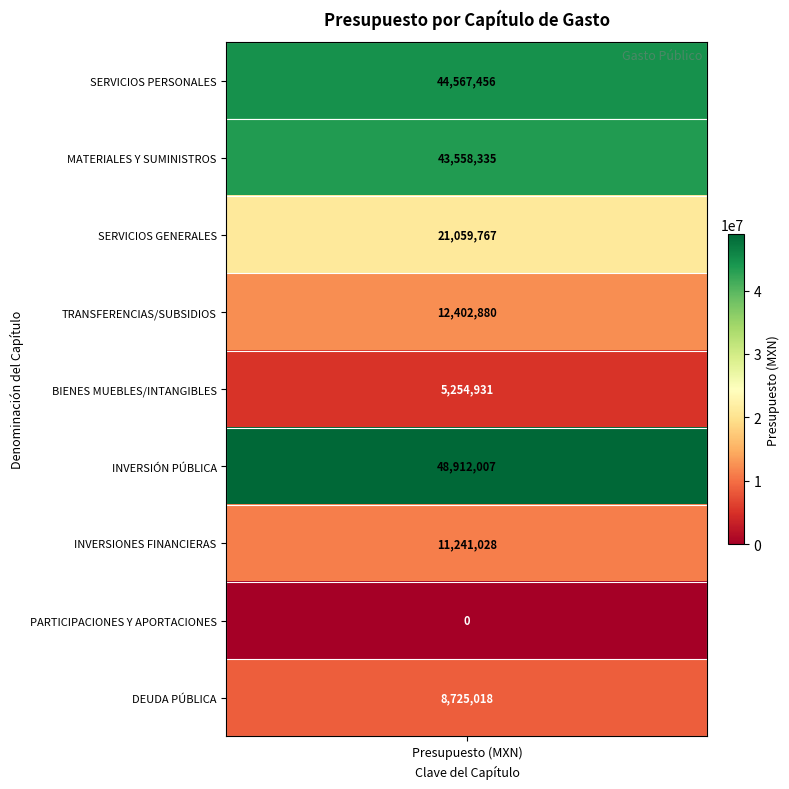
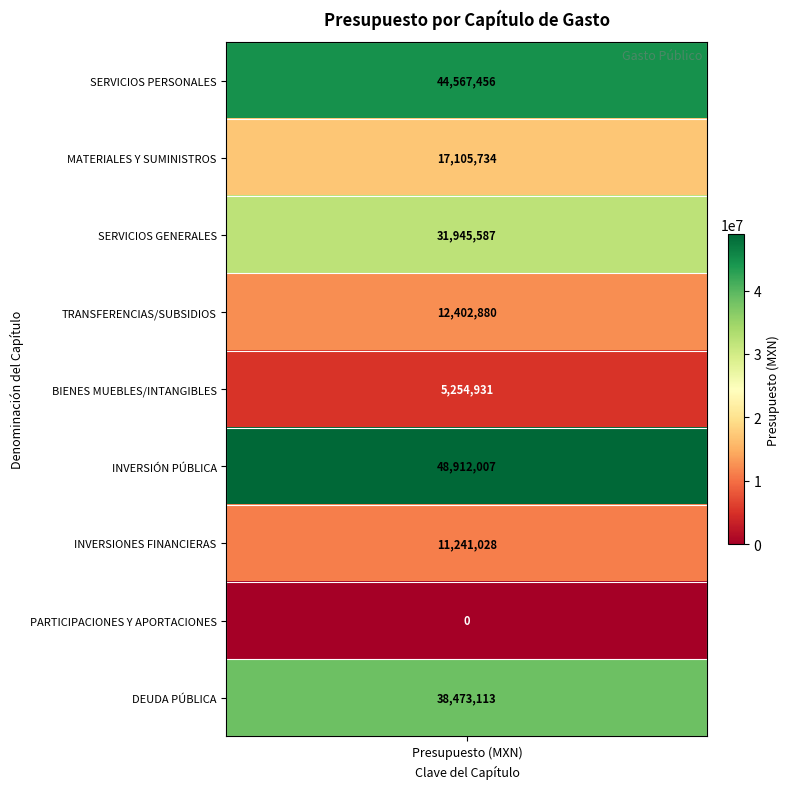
MATERIALES Y SUMINISTROS, Presupuesto (MXN): 43,558,335 -> 17,105,734
SERVICIOS GENERALES, Presupuesto (MXN): 21,059,767 -> 31,945,587
DEUDA PÚBLICA, Presupuesto (MXN): 8,725,018 -> 38,473,113
